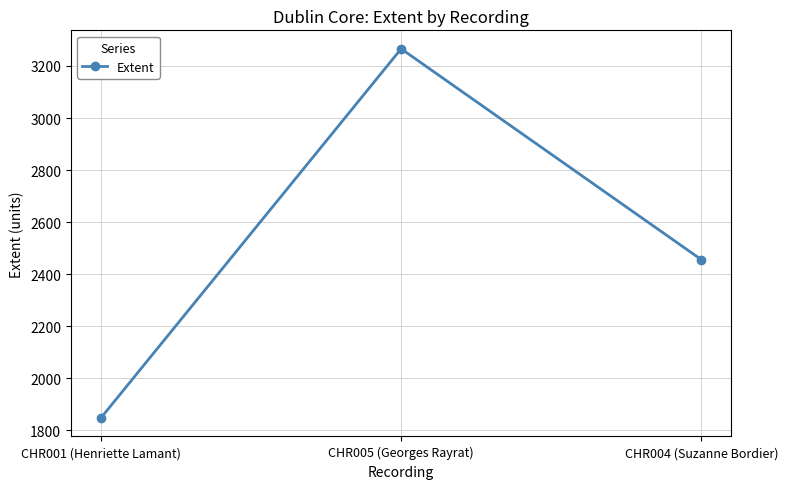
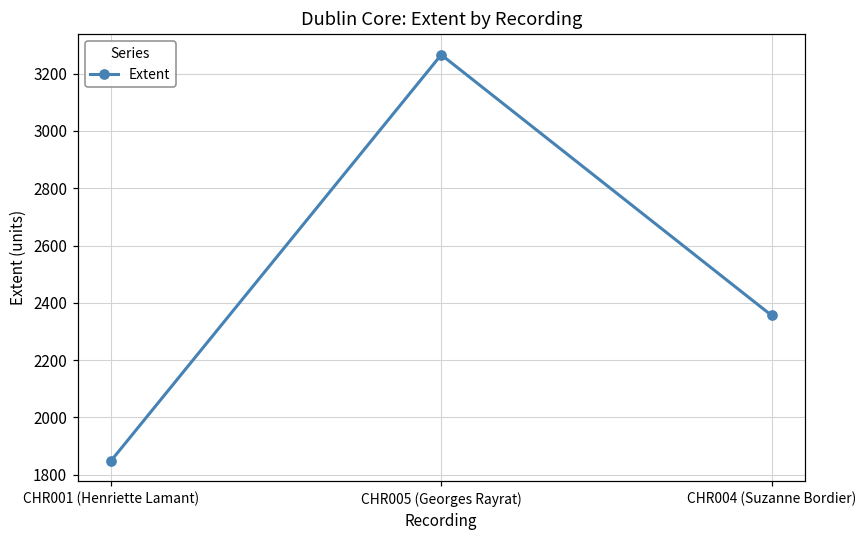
CHR004 (Suzanne Bordier): 2460 -> 2360
